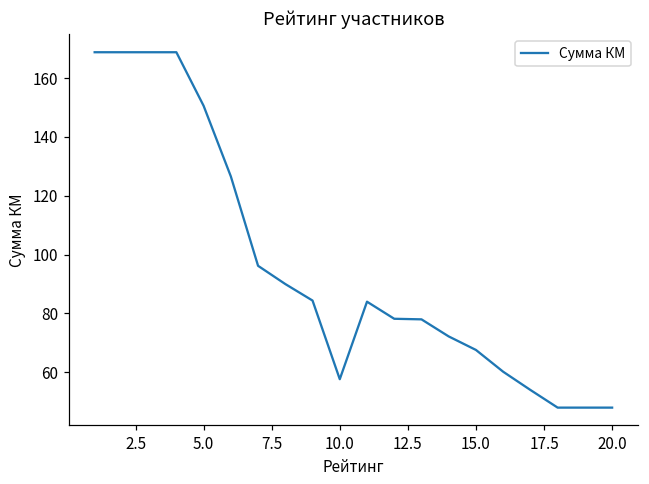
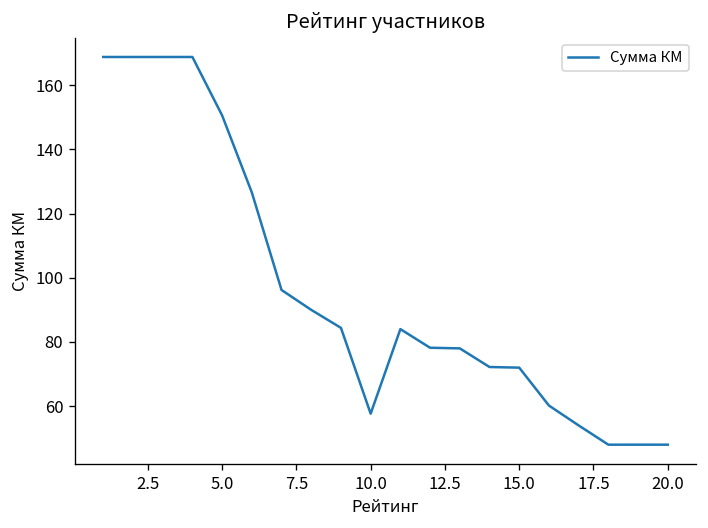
15.0: 68 -> 72
